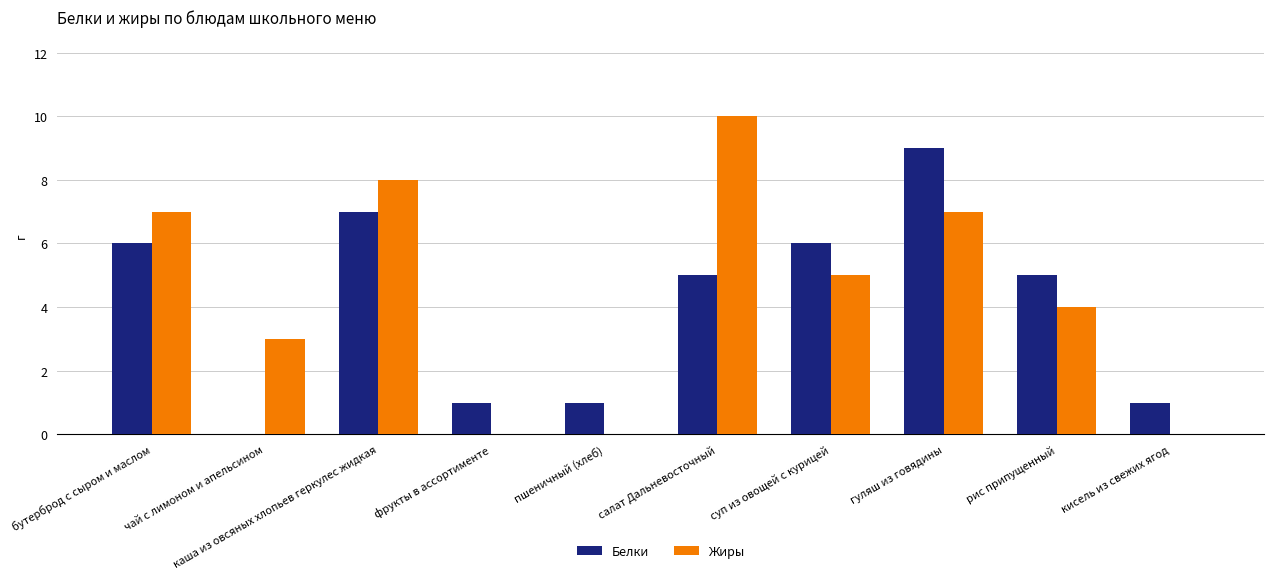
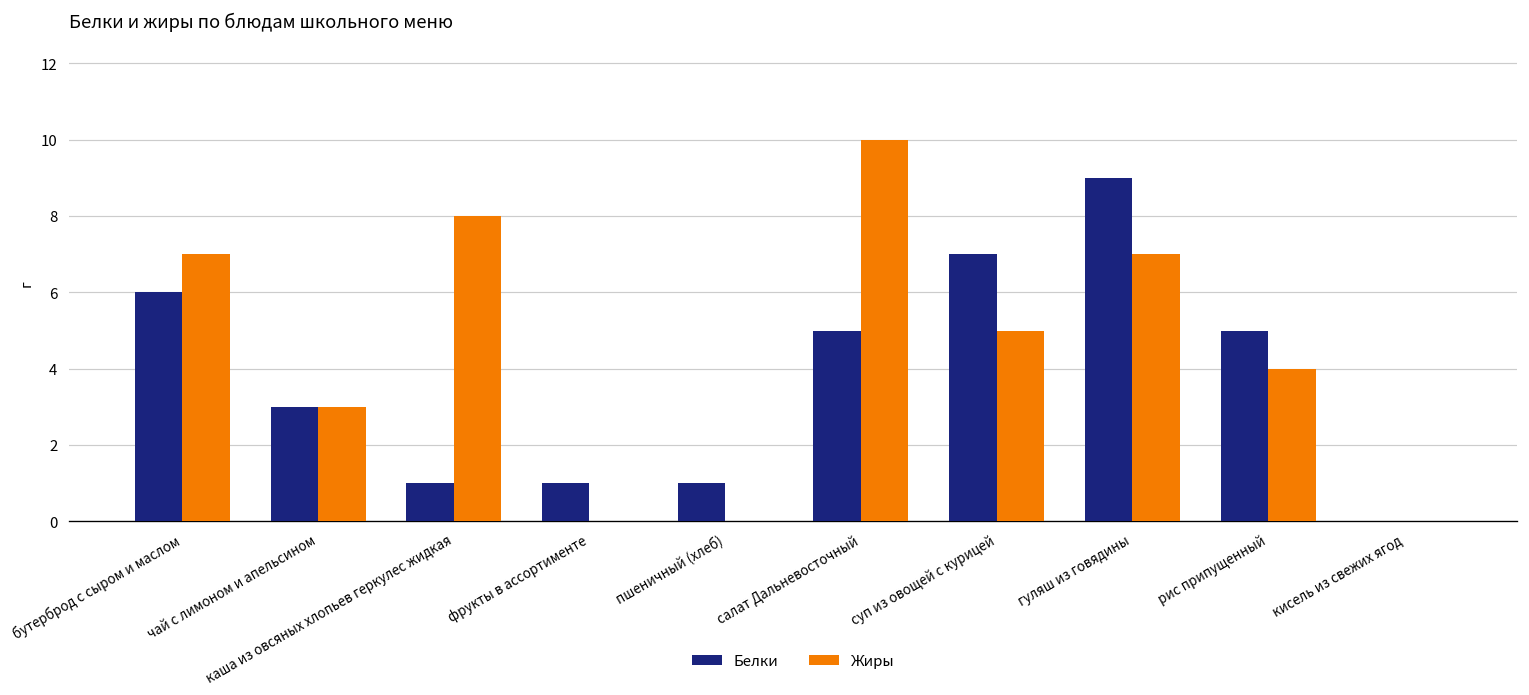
Белки, чай с лимоном и апельсином: 0 -> 3
Белки, каша из овсяных хлопьев геркулес жидкая: 7 -> 1
Белки, суп из овощей с курицей: 6 -> 7
Белки, кисель из свежих ягод: 1 -> 0
